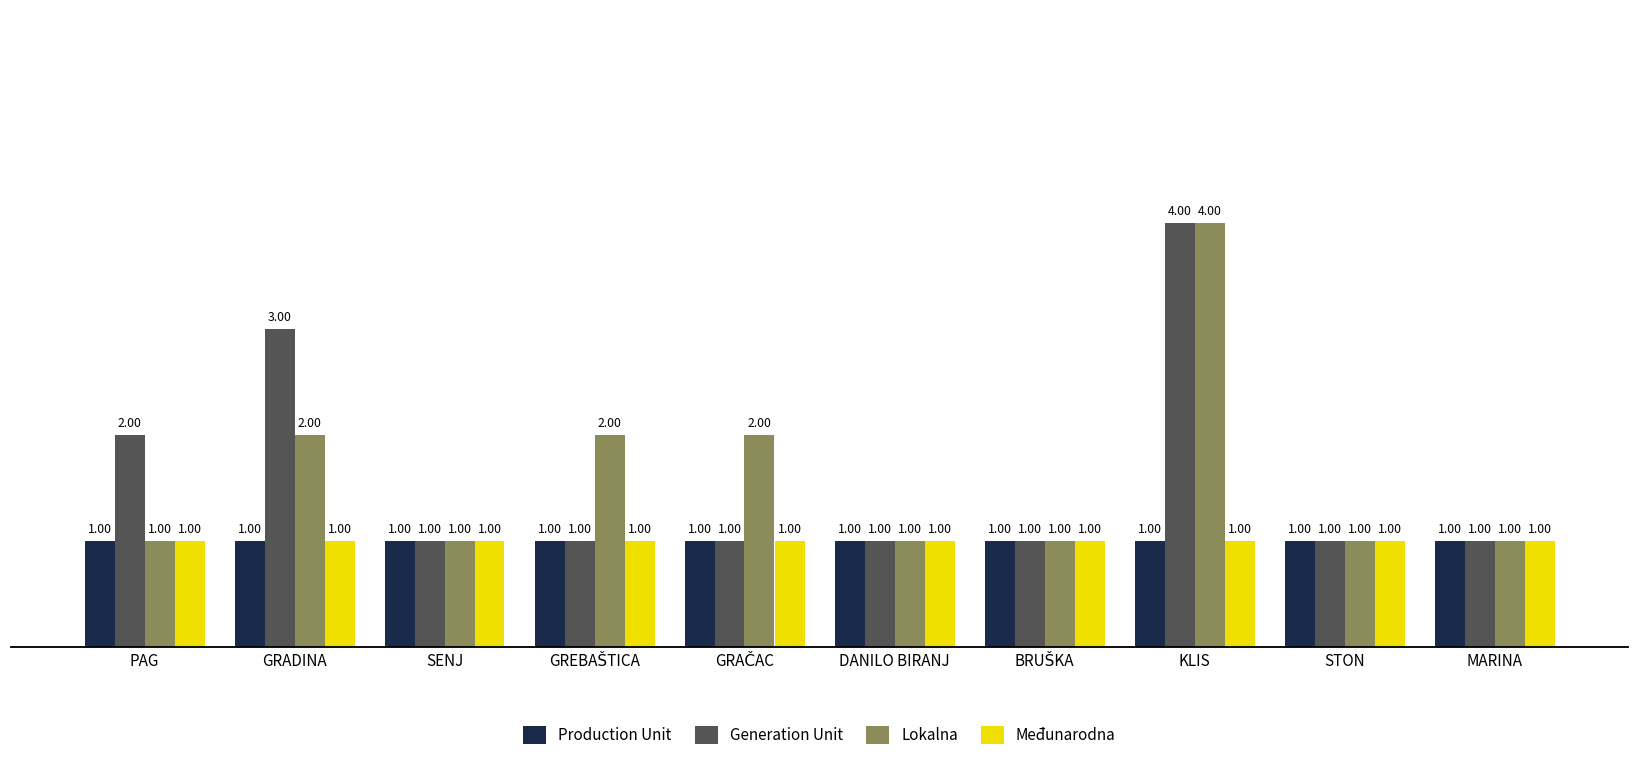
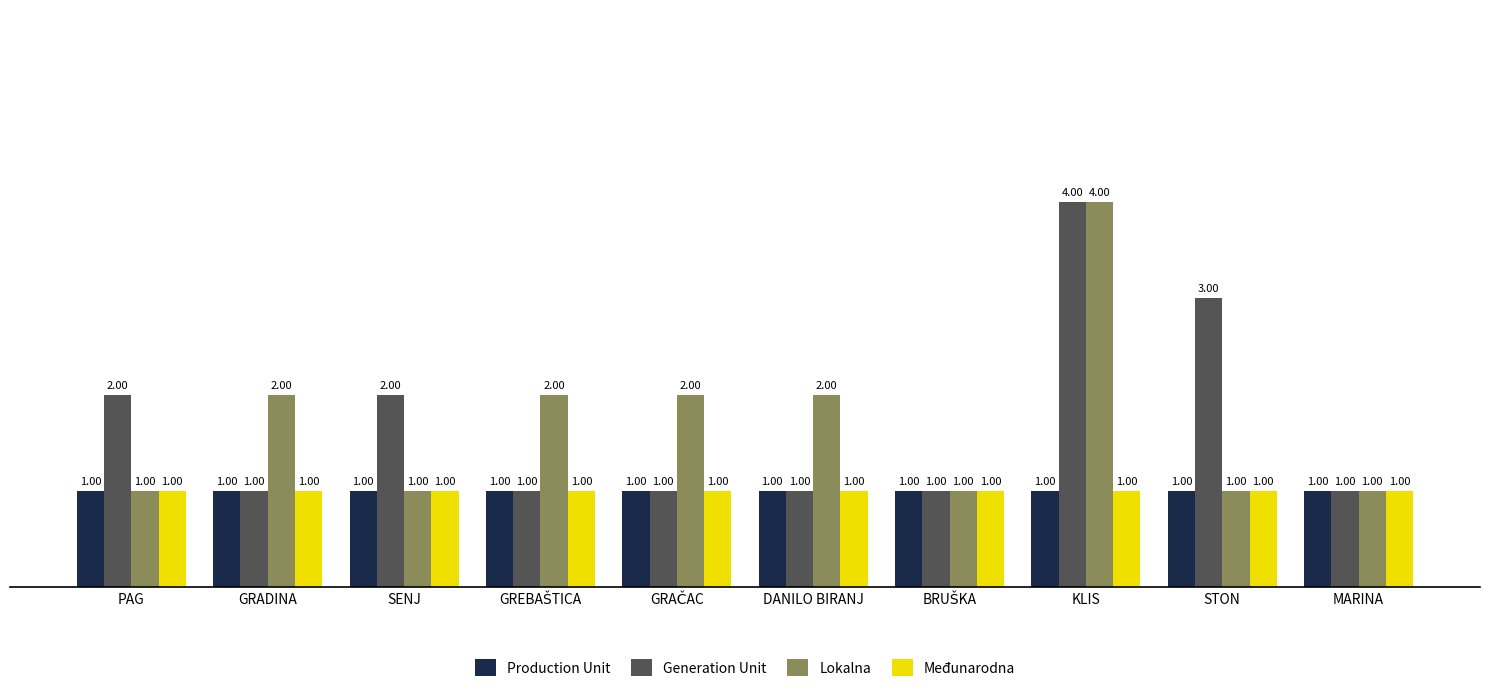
Generation Unit, GRADINA: 3.00 -> 1.00
Generation Unit, SENJ: 1.00 -> 2.00
Lokalna, DANILO BIRANJ: 1.00 -> 2.00
Generation Unit, STON: 1.00 -> 3.00
